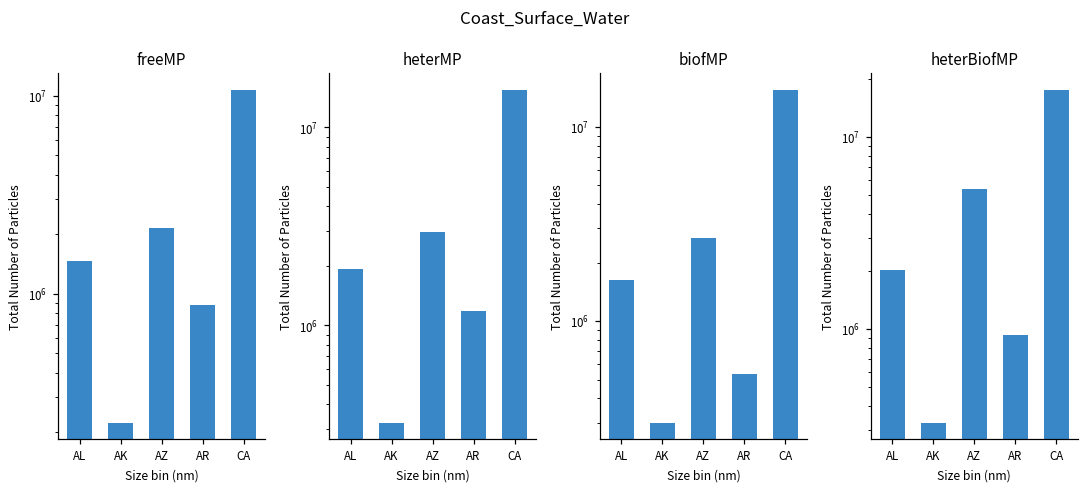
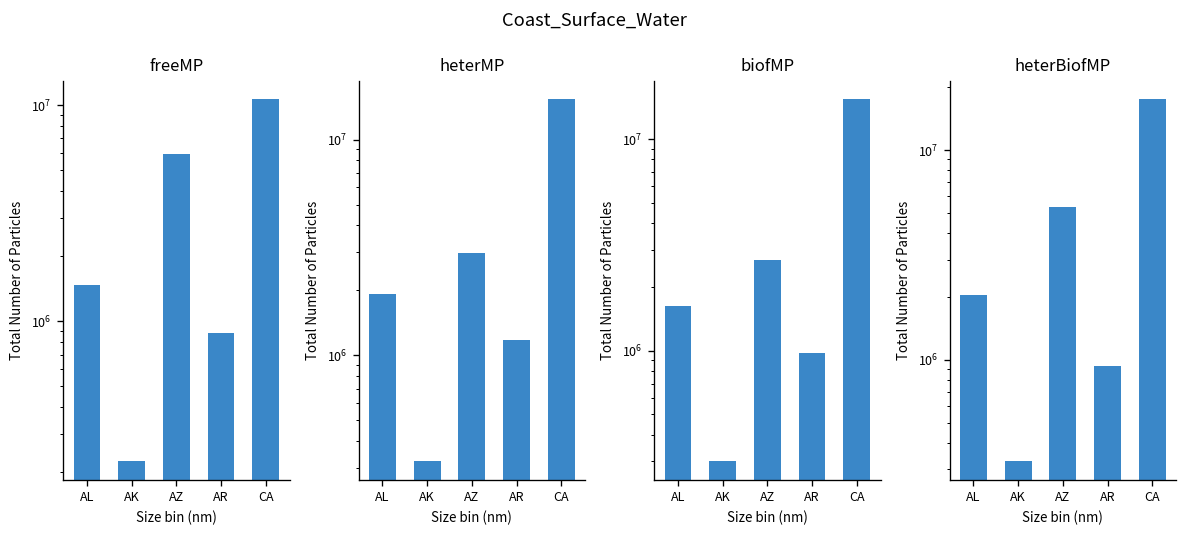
freeMP, AZ: 2100000 -> 6000000
biofMP, AR: 530000 -> 1000000
